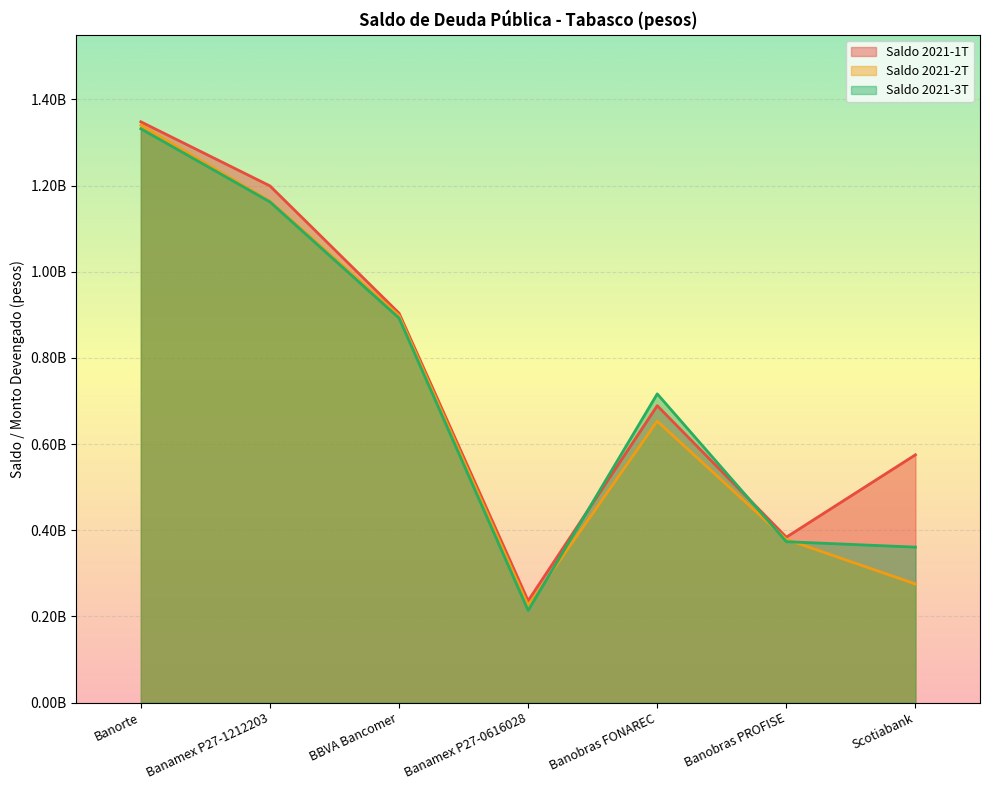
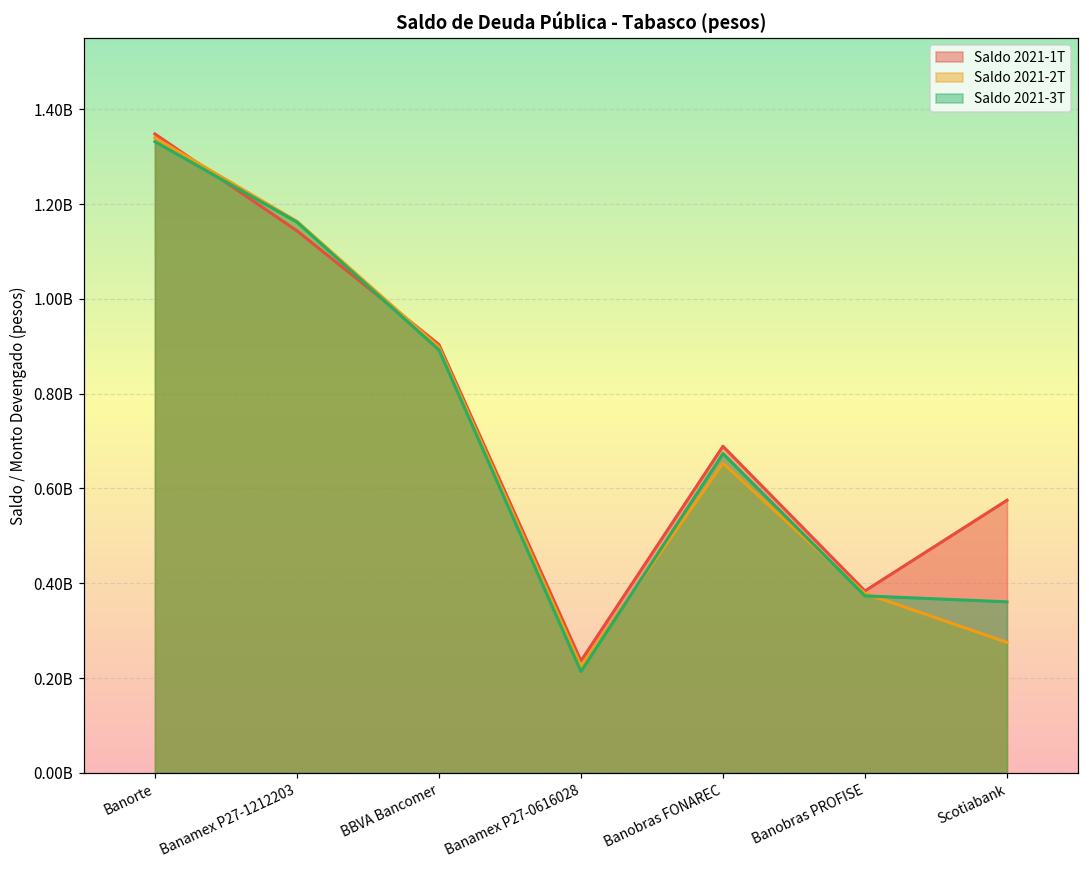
Saldo 2021-1T, Banamex P27-1212203: 1200000000 -> 1140000000
Saldo 2021-3T, Banobras FONAREC: 720000000 -> 670000000
